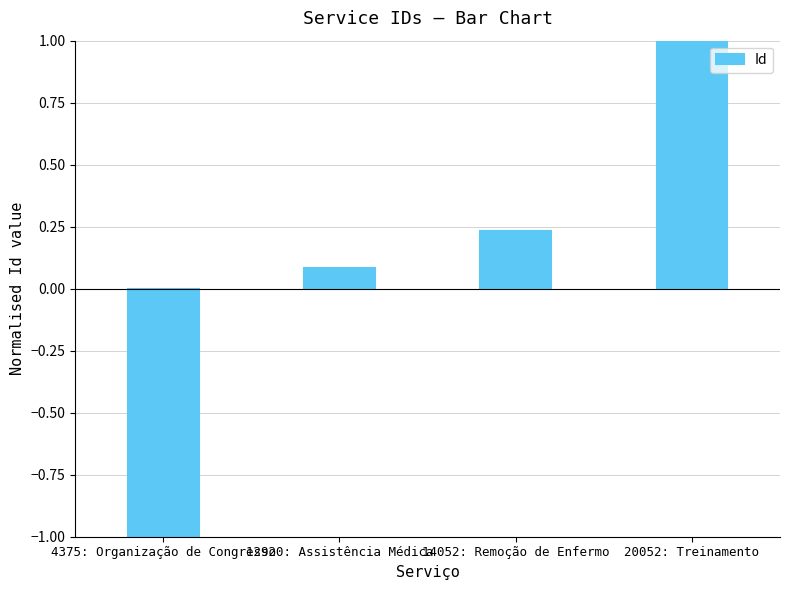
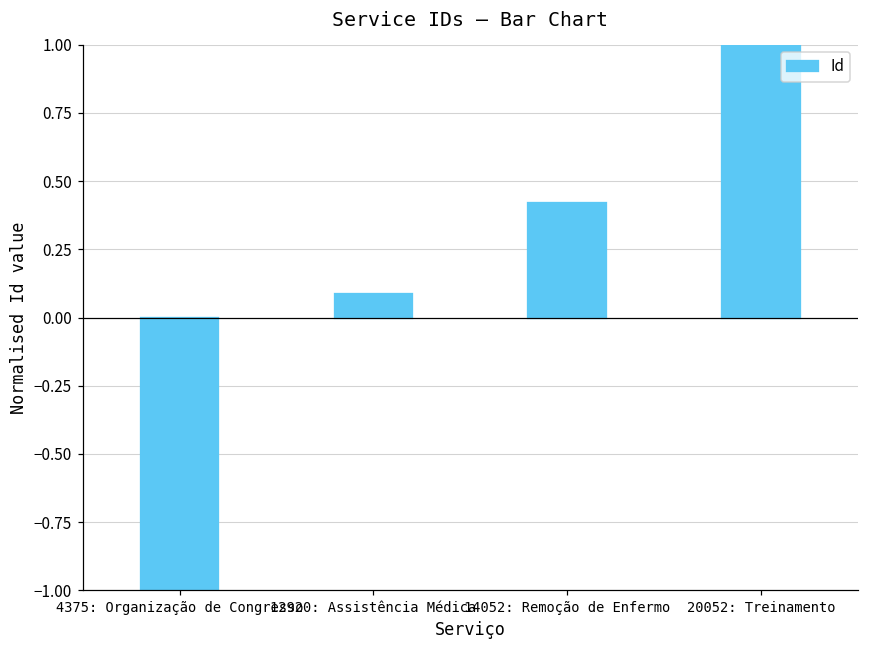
14052: Remoção de Enfermo: 0.23 -> 0.42
